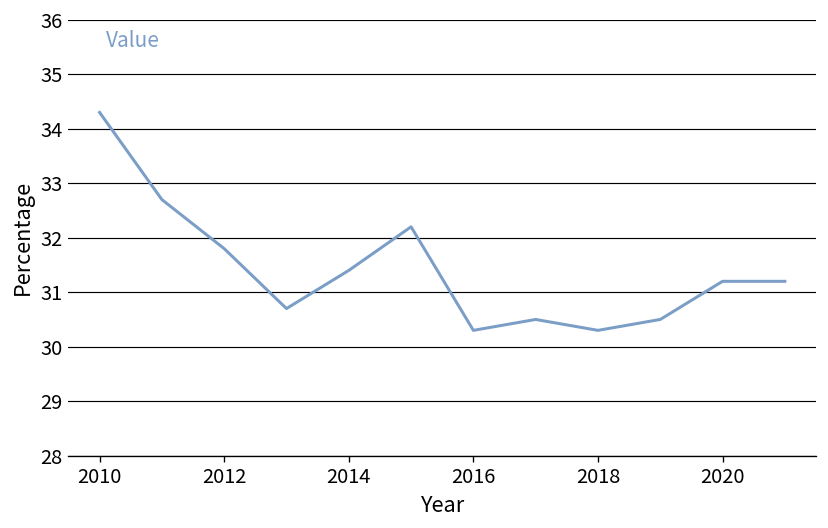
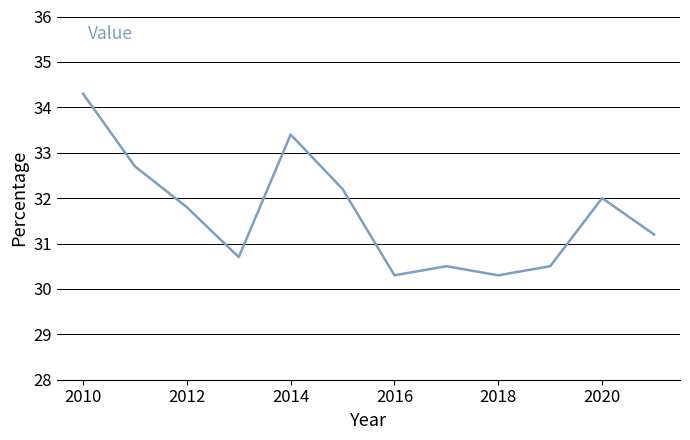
2014: 31.4 -> 33.4
2020: 31.2 -> 32.0
